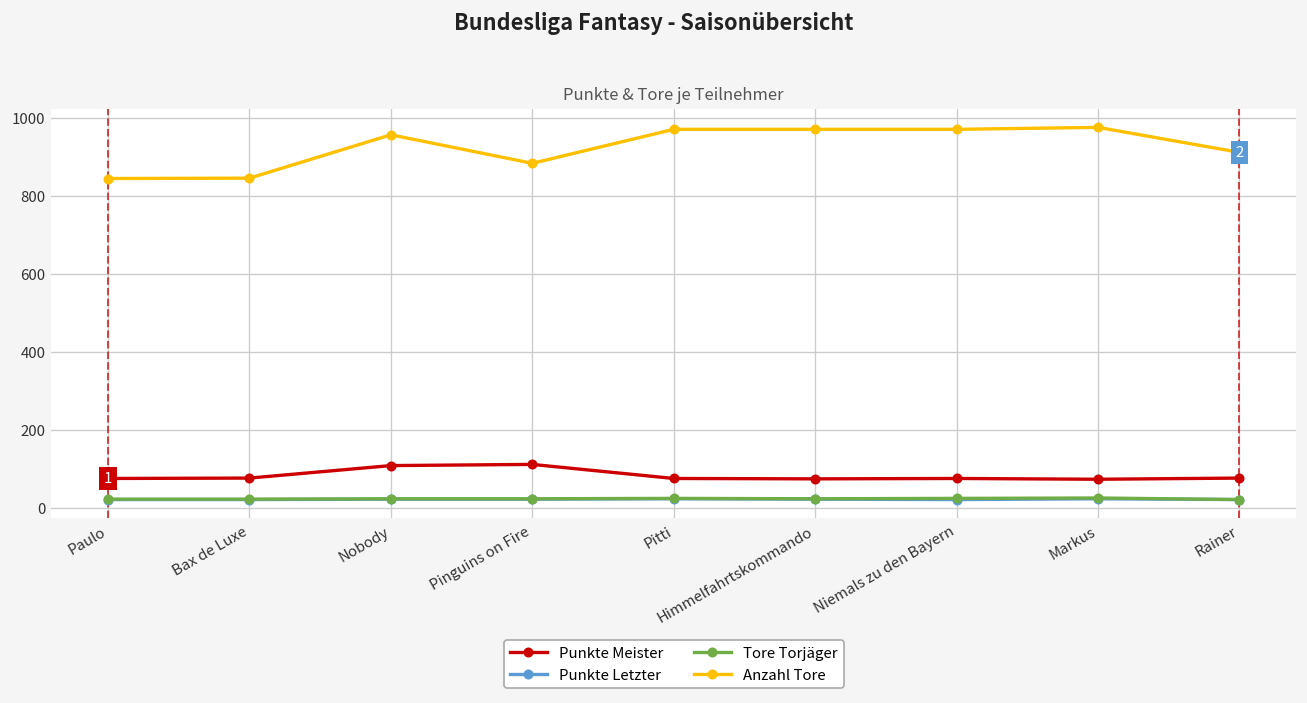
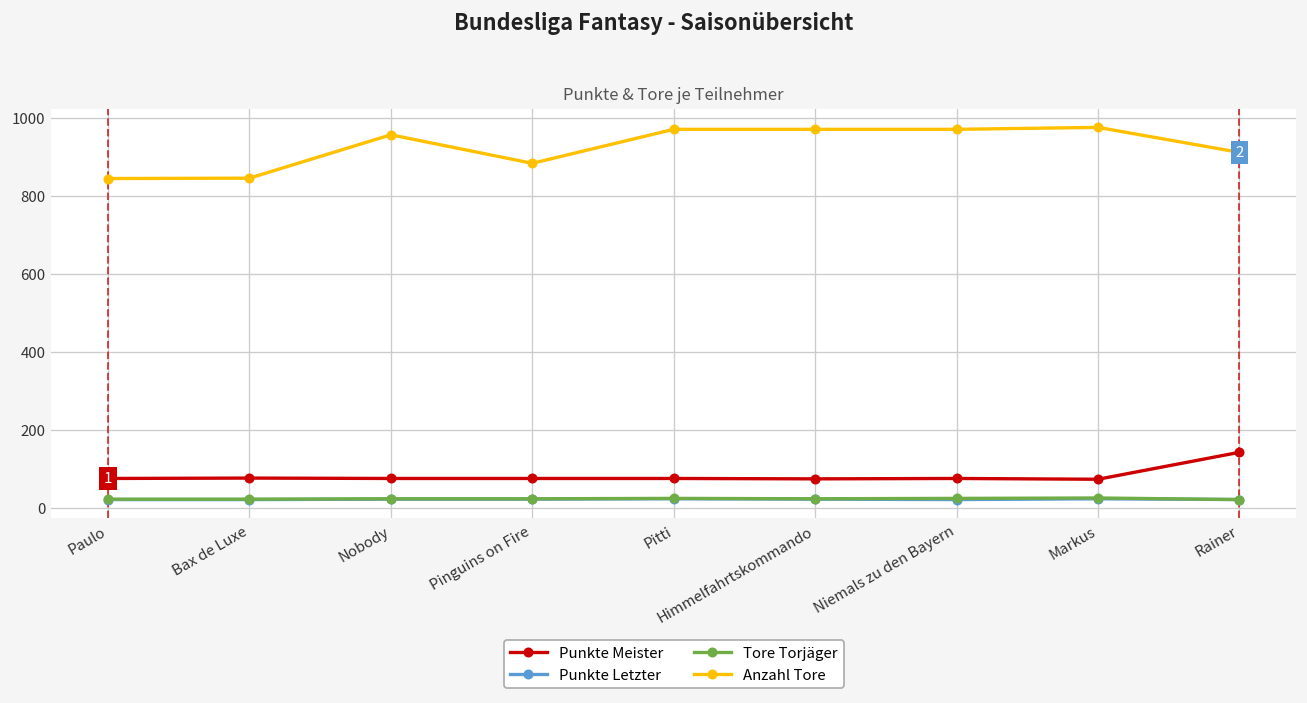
Punkte Meister, Nobody: 110 -> 80
Punkte Meister, Pinguins on Fire: 110 -> 80
Punkte Meister, Rainer: 80 -> 140
